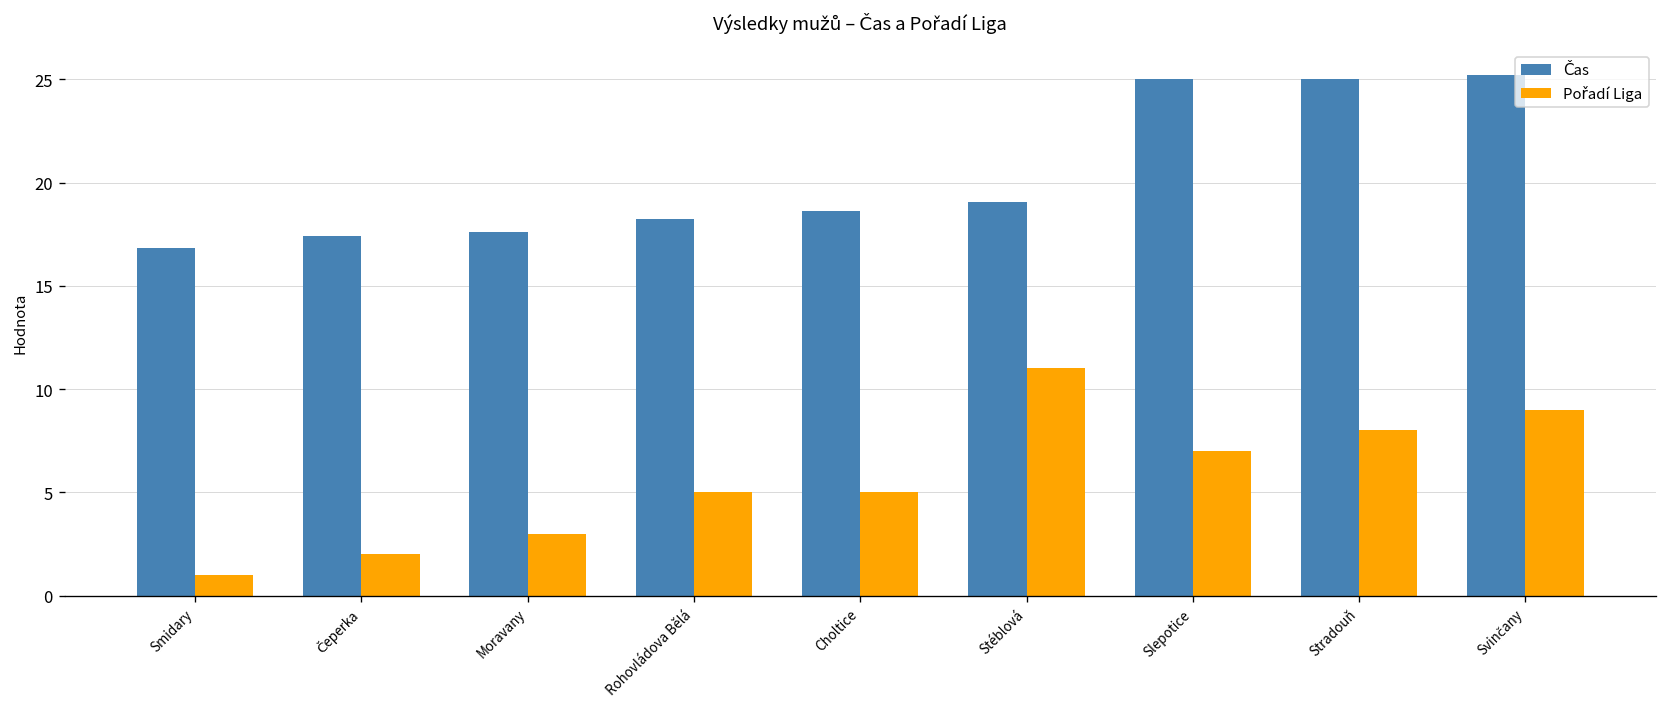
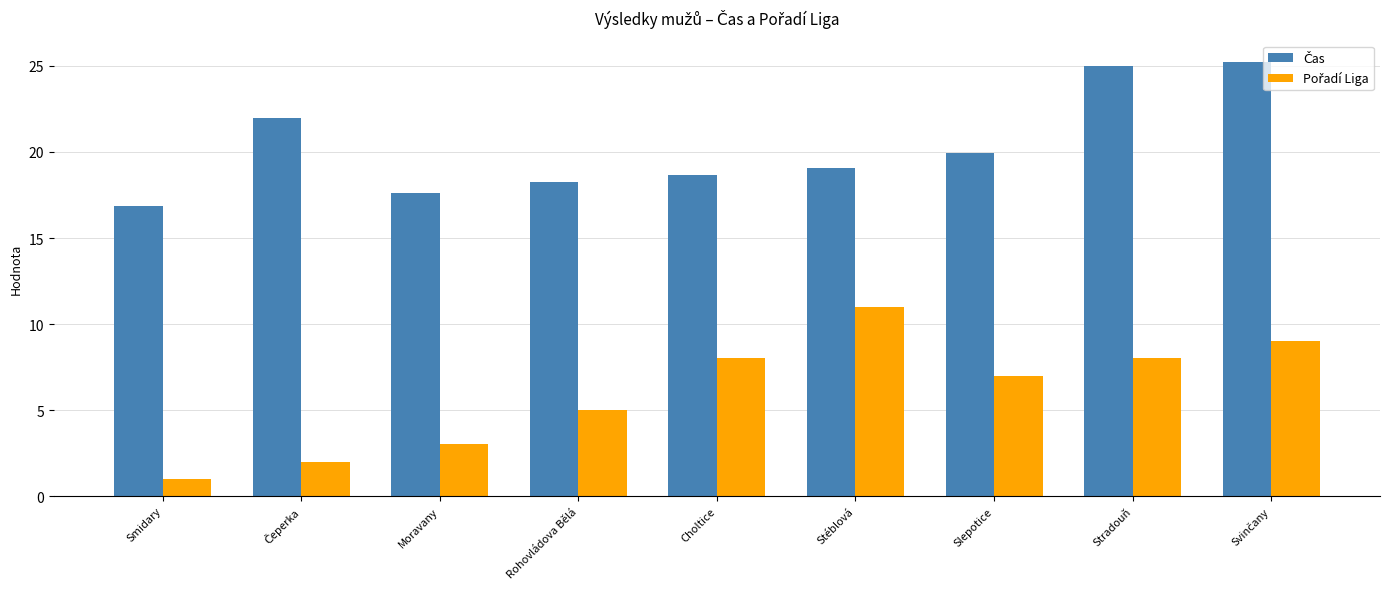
Čas, Čeperka: 17.4 -> 22.0
Pořadí Liga, Choltice: 5 -> 8
Čas, Slepotice: 25.0 -> 19.9
